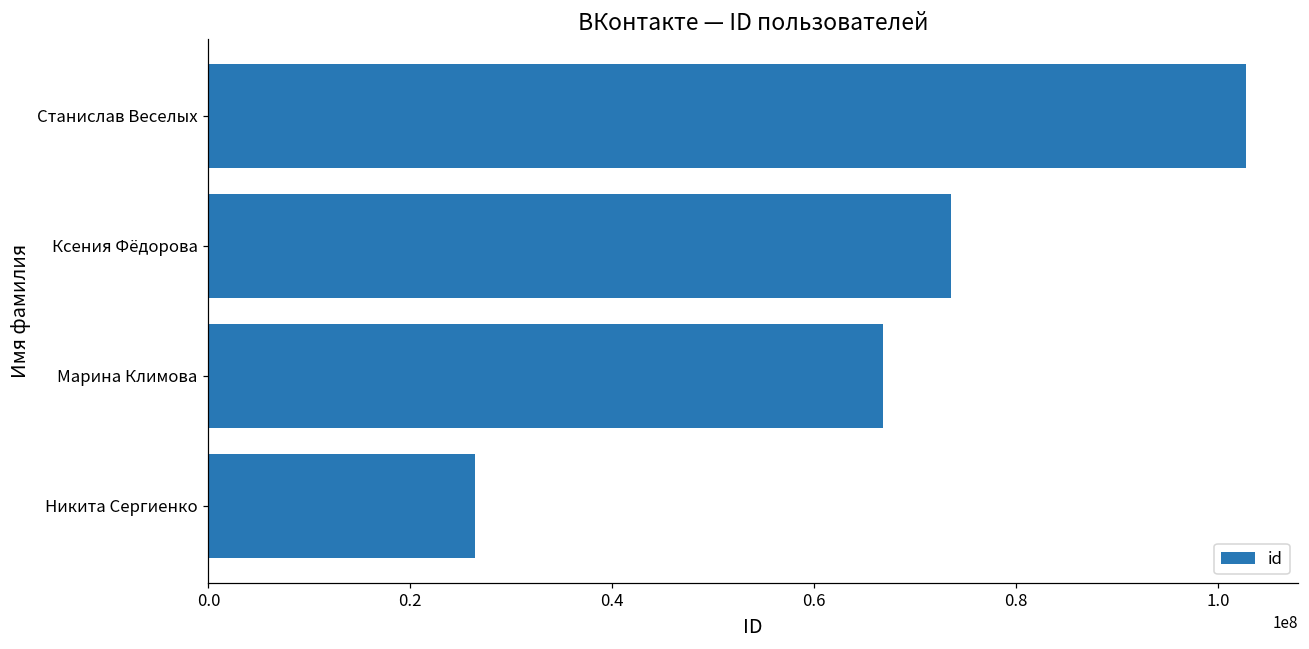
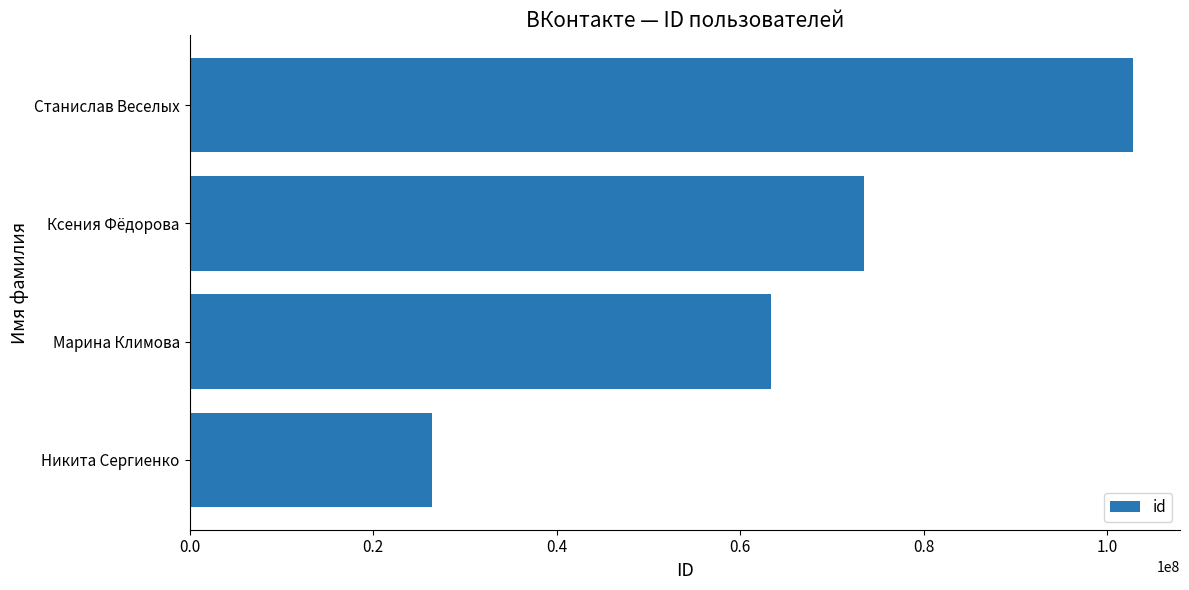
Марина Климова: 67000000 -> 63000000
